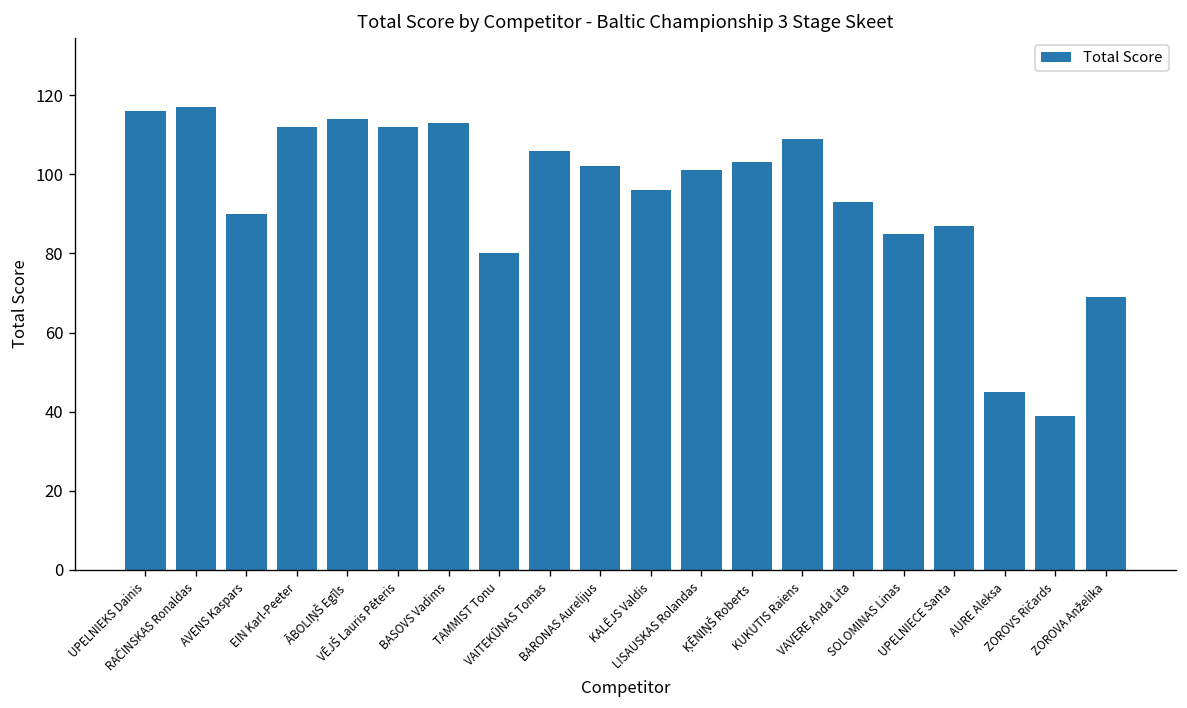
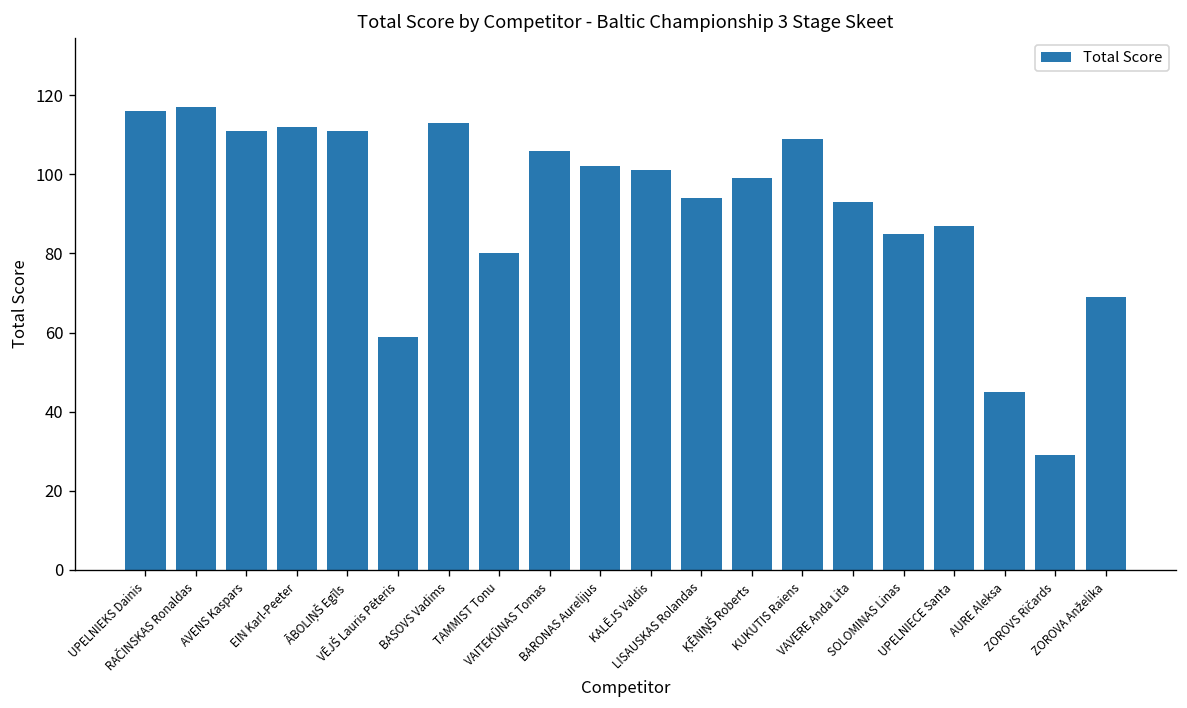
AVENS Kaspars: 90 -> 111
ĀBOLIŅŠ Egīls: 114 -> 111
VĒJŠ Lauris Pēteris: 112 -> 59
KALĒJS Valdis: 96 -> 101
LISAUSKAS Rolandas: 101 -> 94
ĶĒNIŅŠ Roberts: 103 -> 99
ZOROVS Ričards: 39 -> 29
